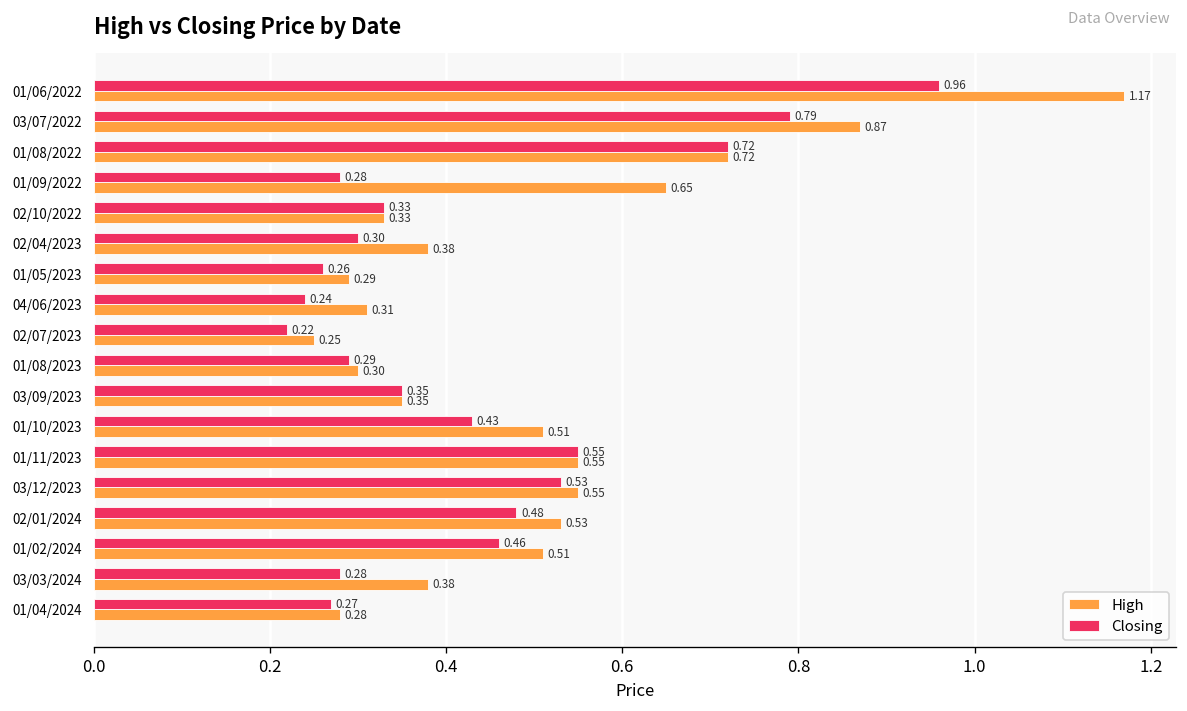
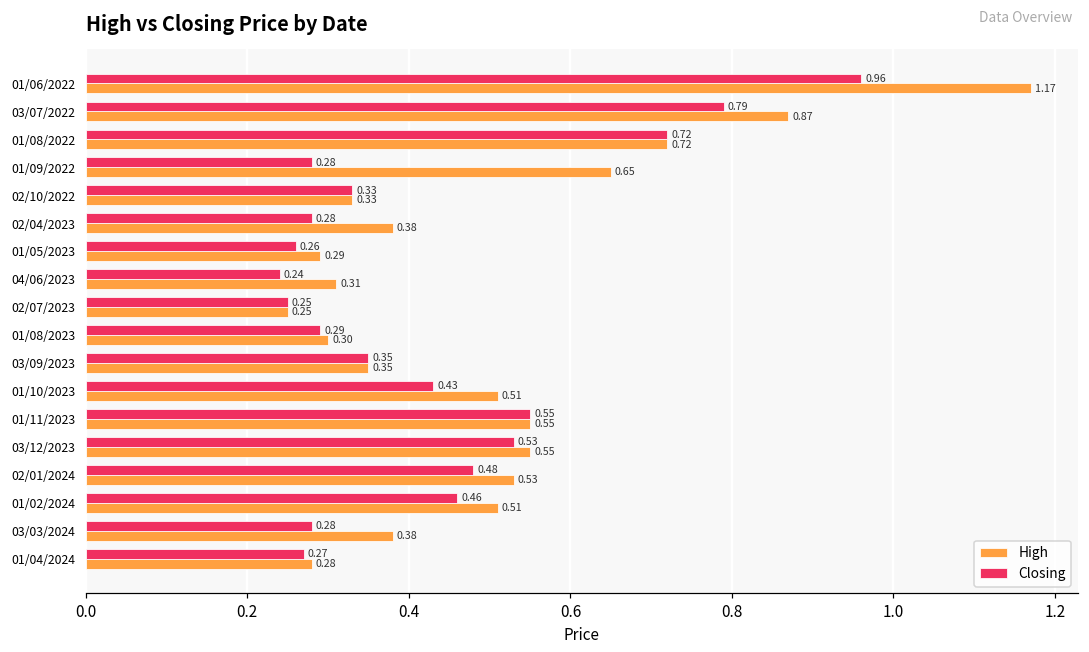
Closing, 02/04/2023: 0.30 -> 0.28
Closing, 02/07/2023: 0.22 -> 0.25
